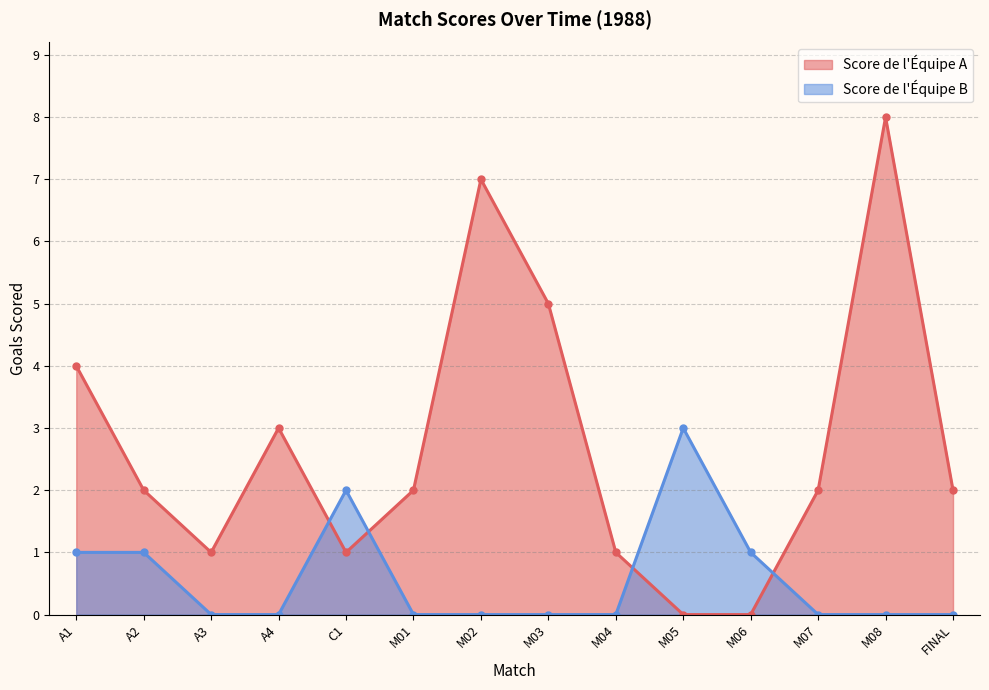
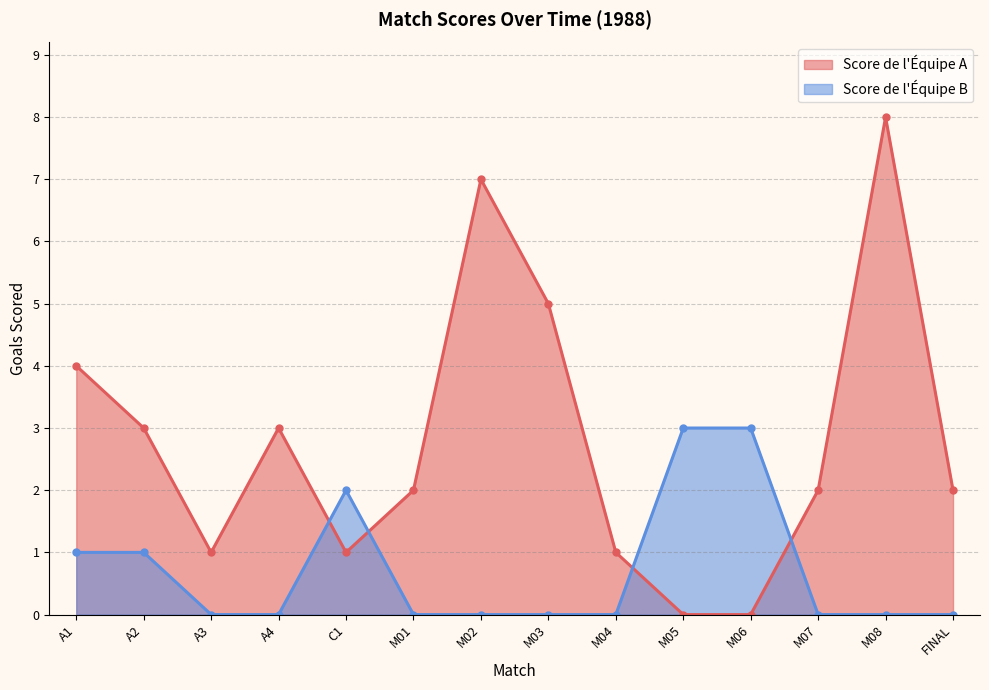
Score de l'Équipe A, A2: 2 -> 3
Score de l'Équipe B, M06: 1 -> 3
